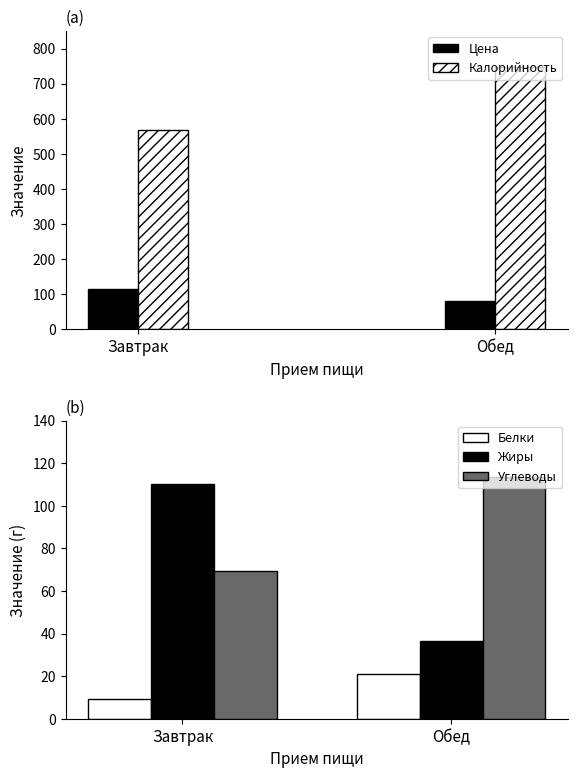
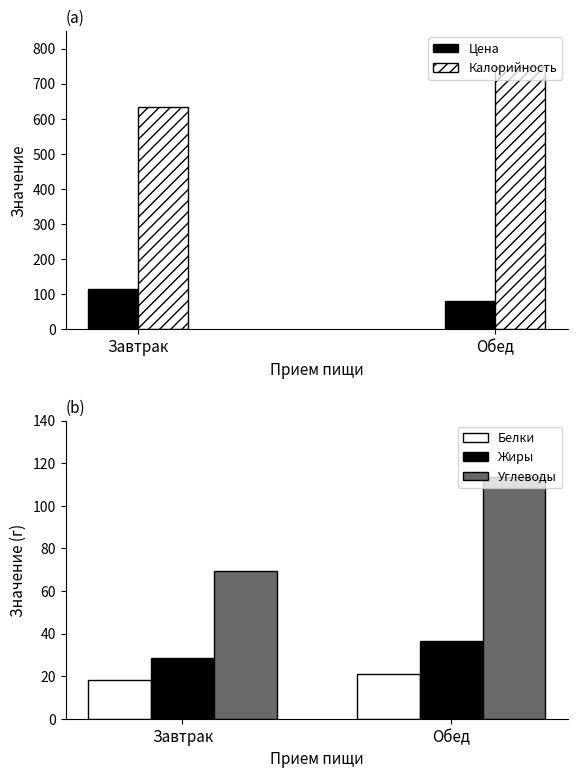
(a), Калорийность, Завтрак: 570 -> 630
(b), Белки, Завтрак: 9 -> 18
(b), Жиры, Завтрак: 110 -> 28
